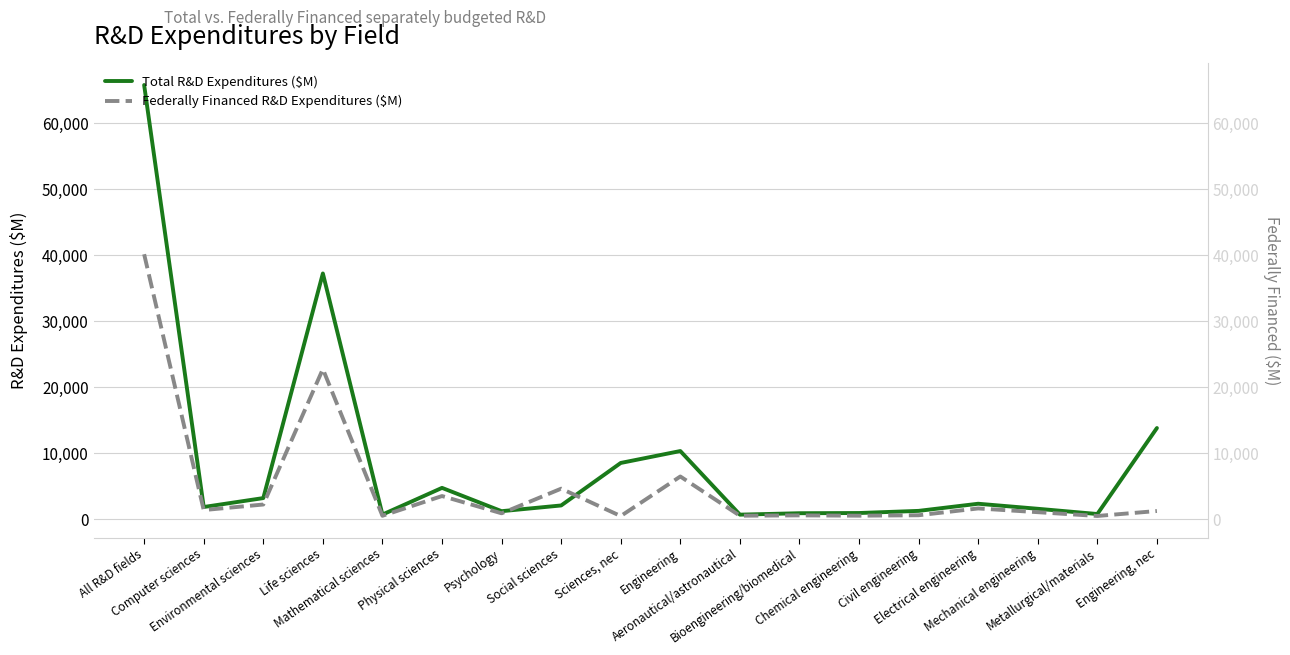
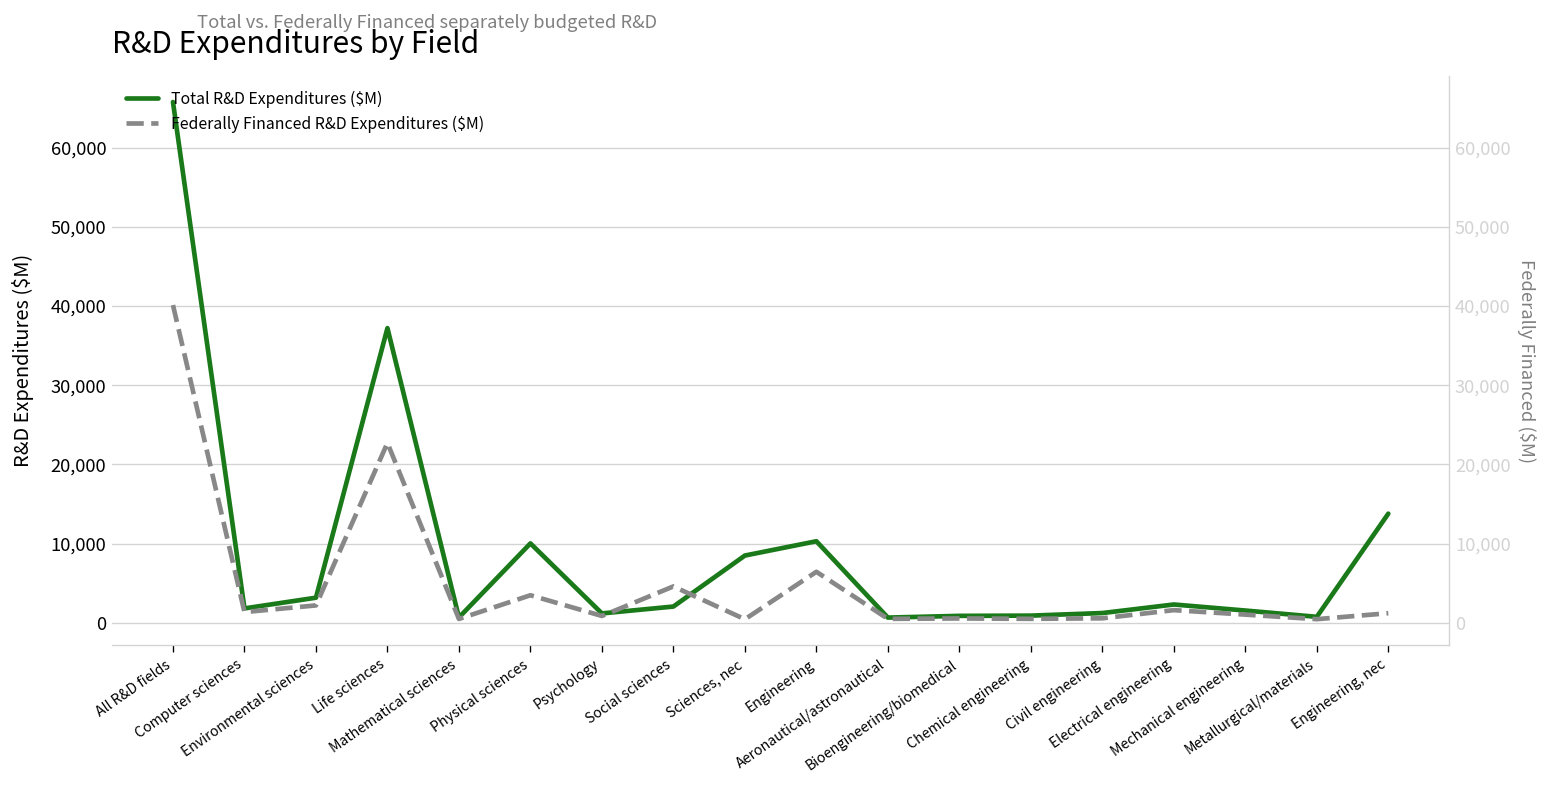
Total R&D Expenditures ($M), Physical sciences: 5,000 -> 10,000
